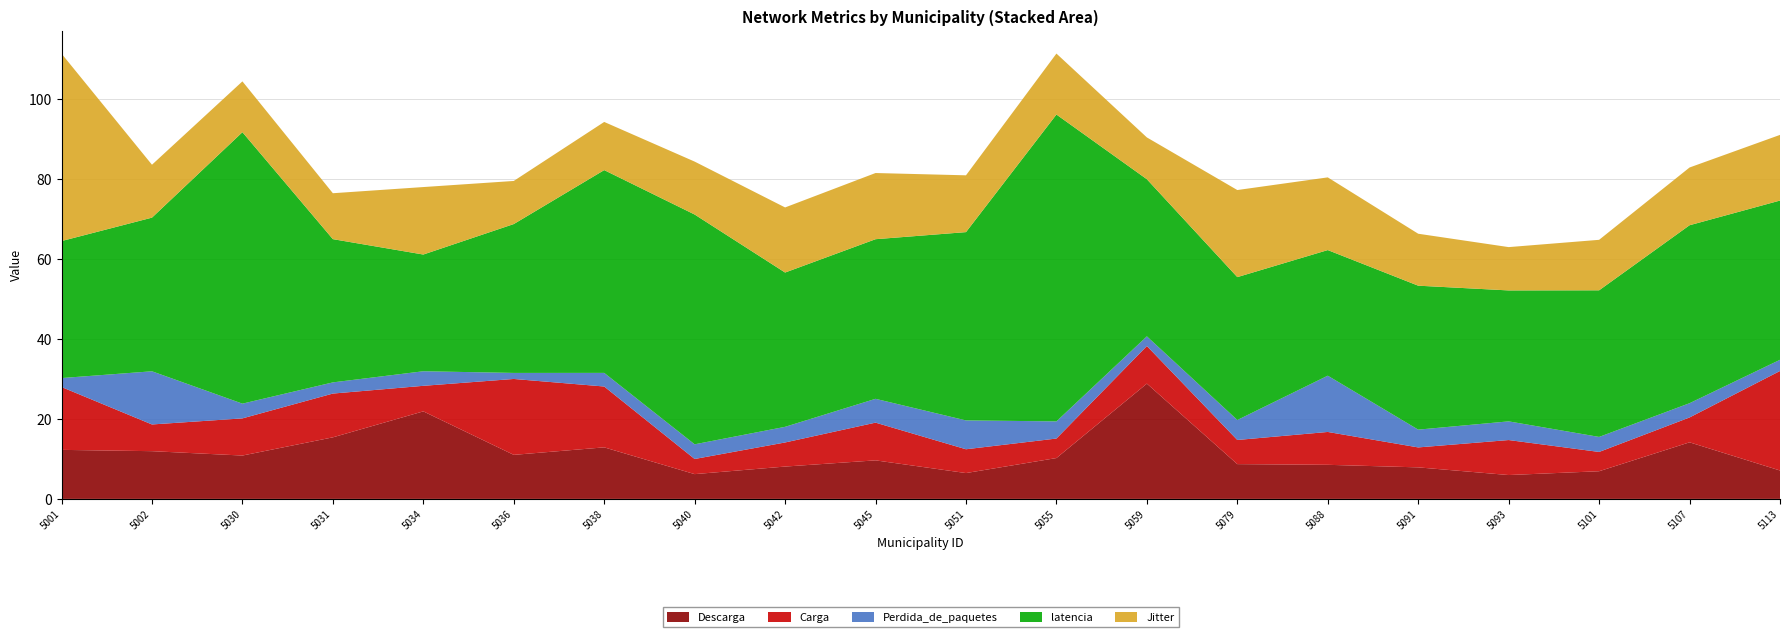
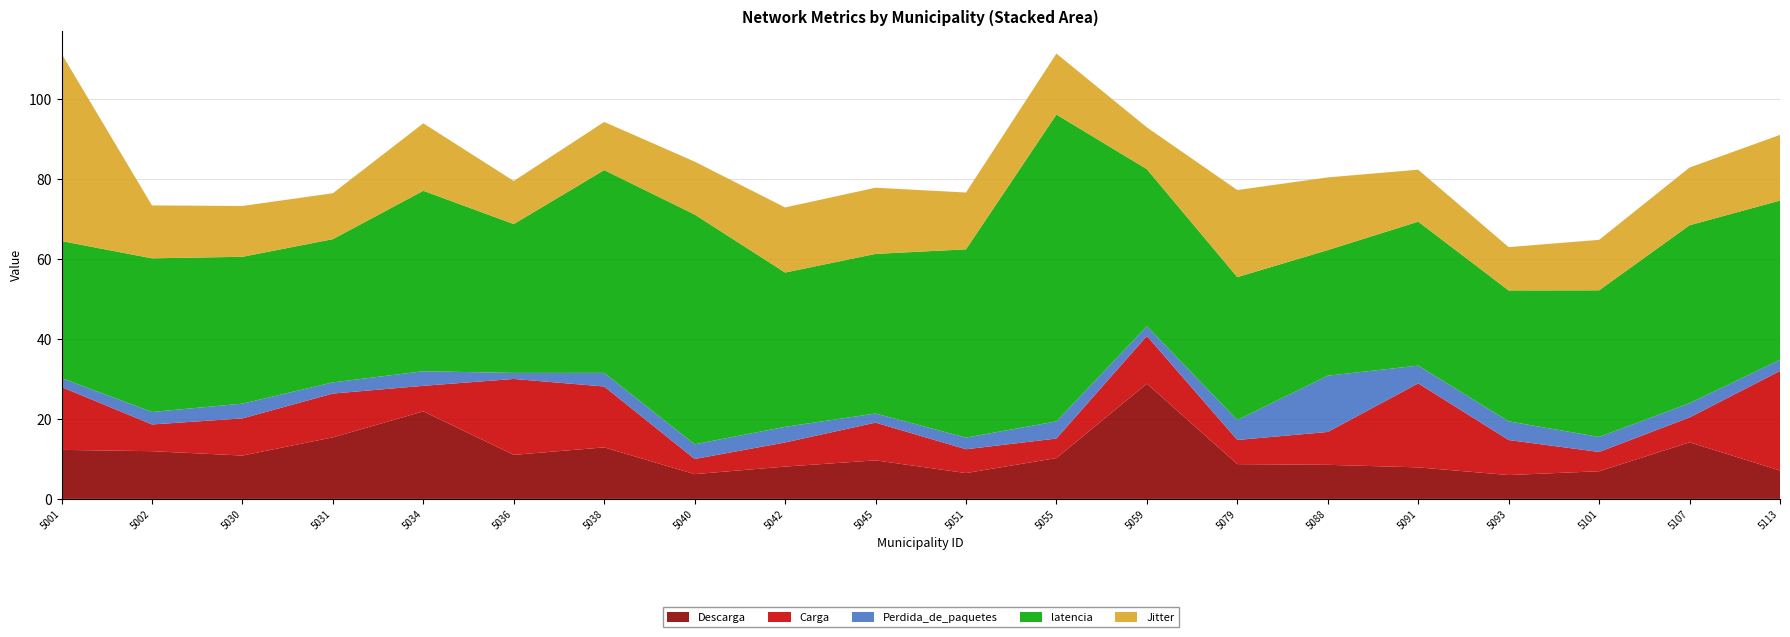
Perdida_de_paquetes, 5002: 13 -> 3
latencia, 5030: 68 -> 37
latencia, 5034: 29 -> 45
Perdida_de_paquetes, 5045: 6 -> 2
Perdida_de_paquetes, 5051: 7 -> 3
Carga, 5059: 9 -> 12
Carga, 5091: 5 -> 21
